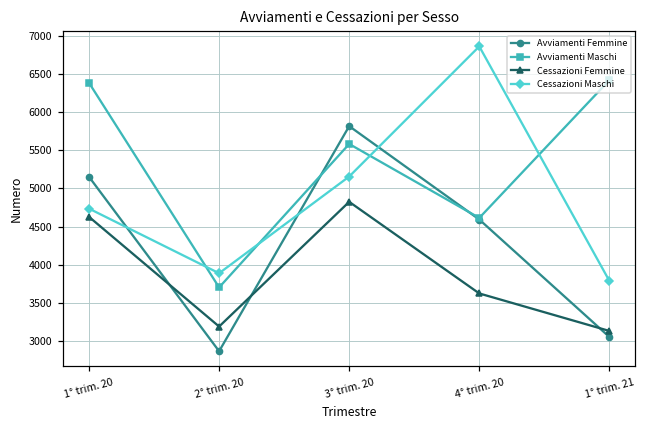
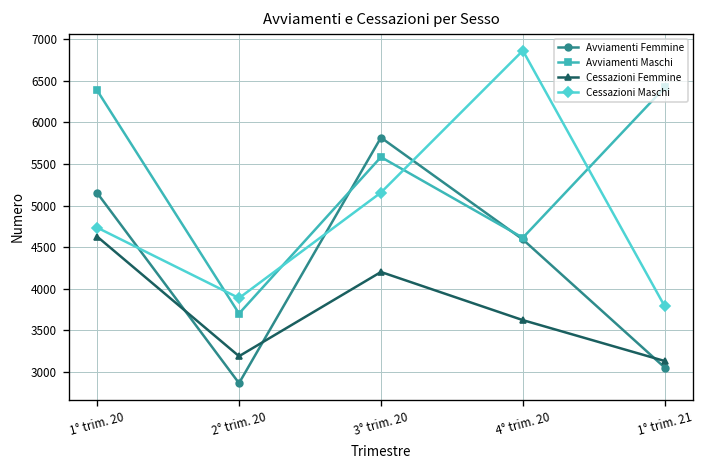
Cessazioni Femmine, 3° trim. 20: 4800 -> 4200
